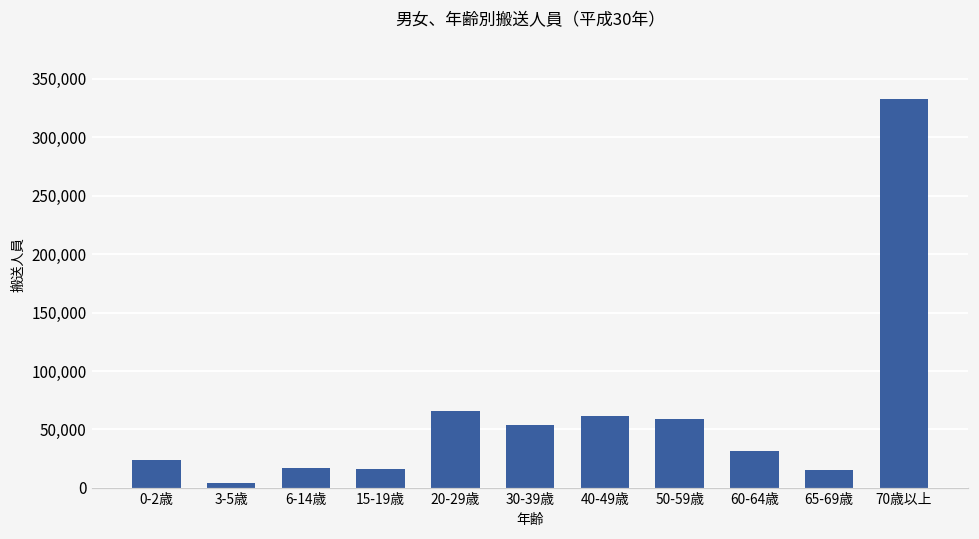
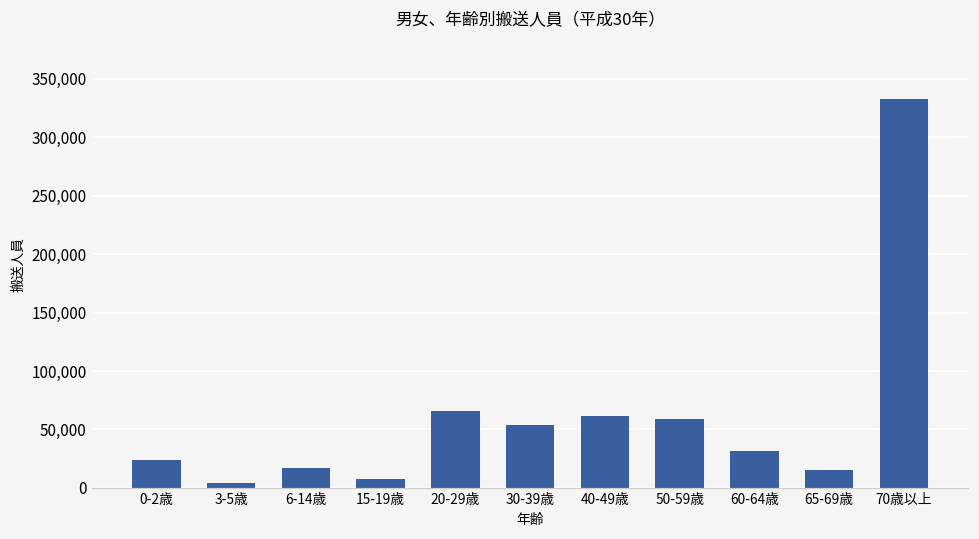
15-19歳: 16,000 -> 8,000
